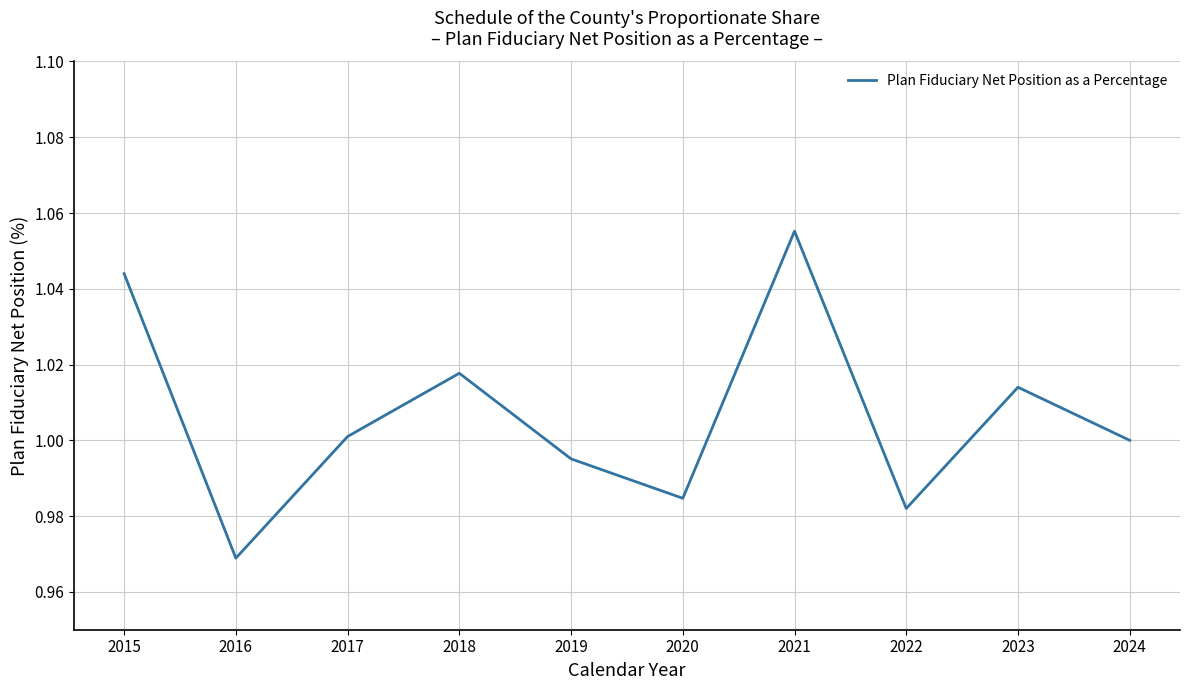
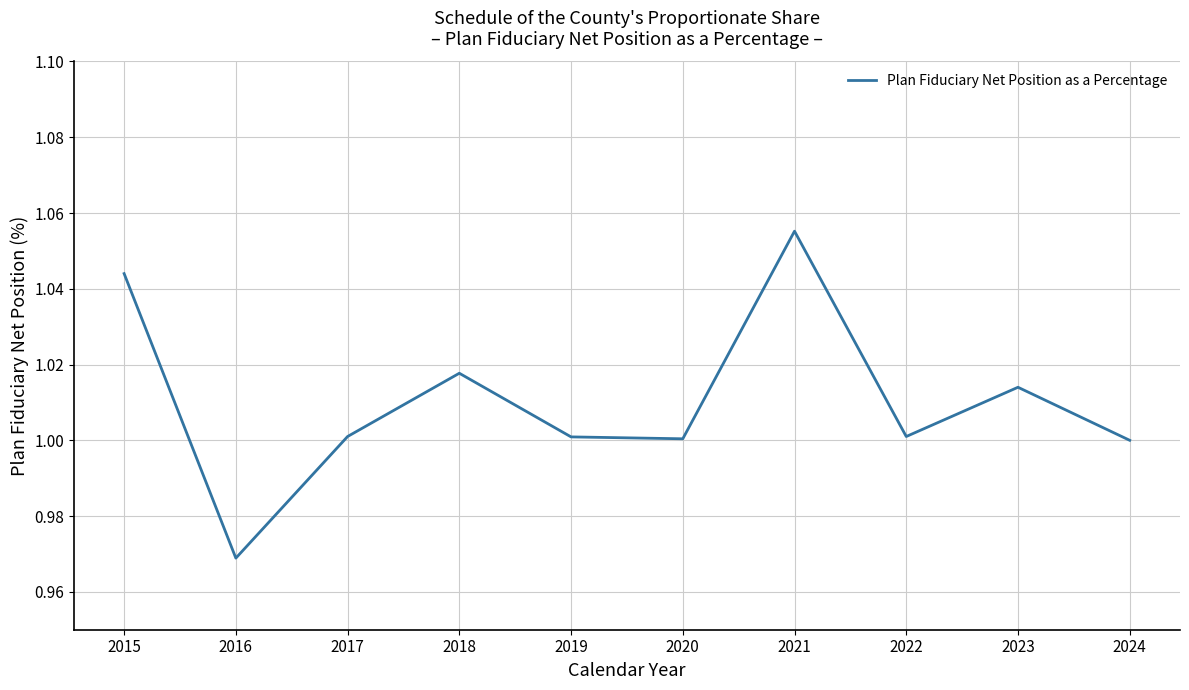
2019: 0.995 -> 1.001
2020: 0.985 -> 1.000
2022: 0.982 -> 1.001
